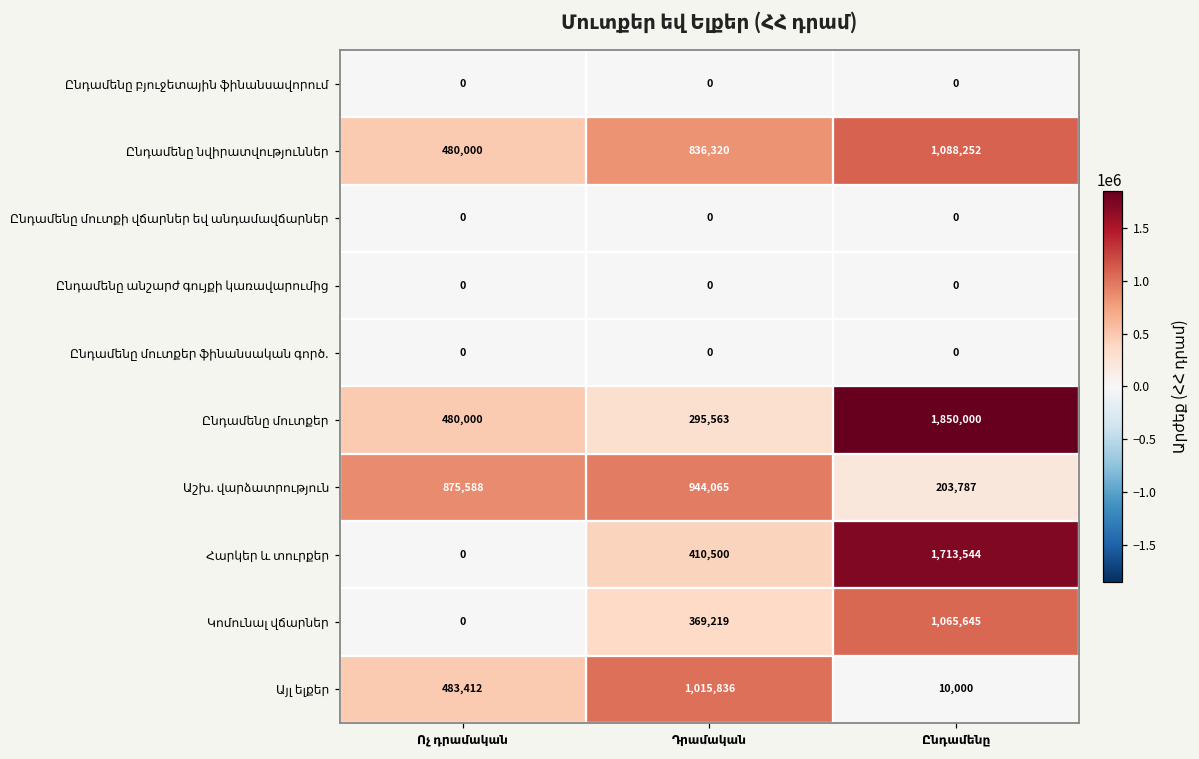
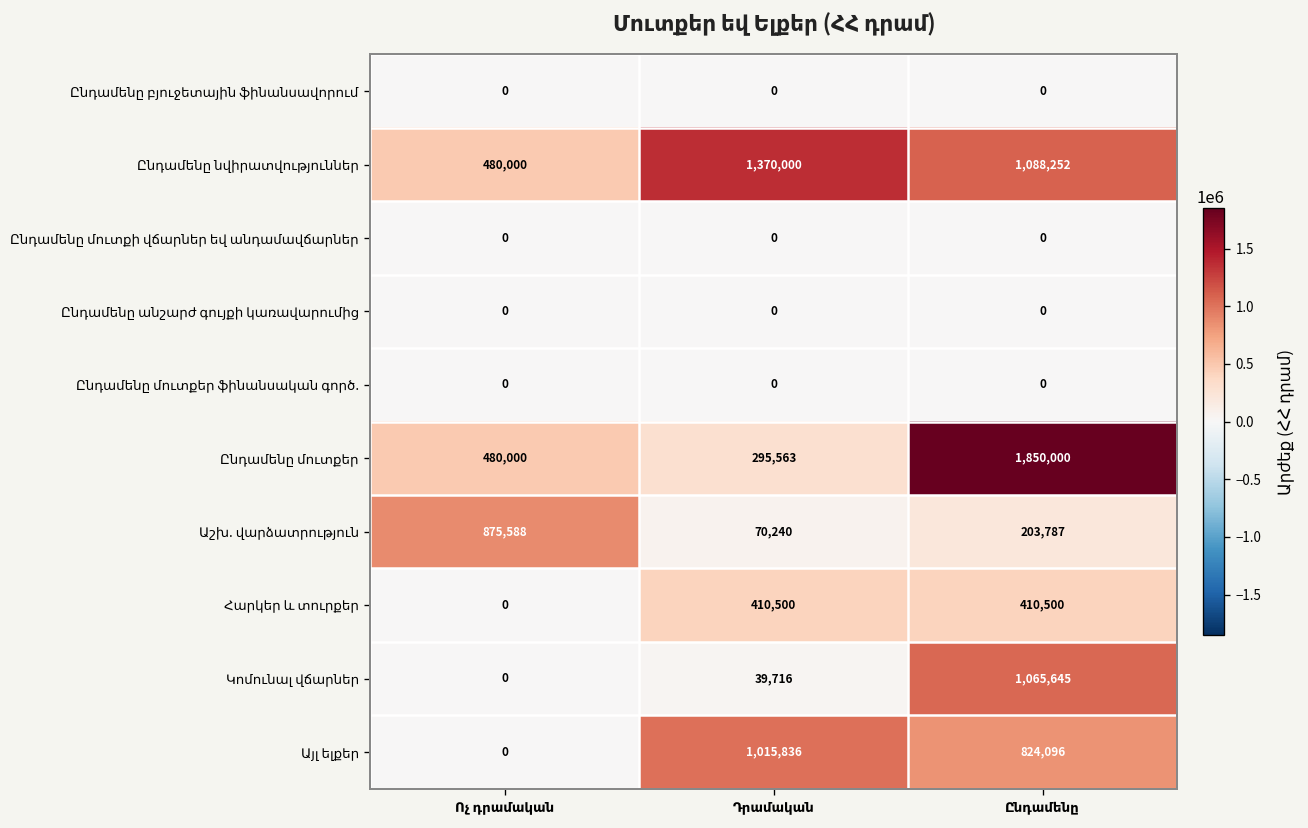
Ընդամենը նվիրատվություններ, Դրամական: 836,320 -> 1,370,000
Աշխ. վարձատրություն, Դրամական: 944,065 -> 70,240
Հարկեր և տուրքեր, Ընդամենը: 1,713,544 -> 410,500
Կոմունալ վճարներ, Դրամական: 369,219 -> 39,716
Այլ ելքեր, Ոչ դրամական: 483,412 -> 0
Այլ ելքեր, Ընդամենը: 10,000 -> 824,096
